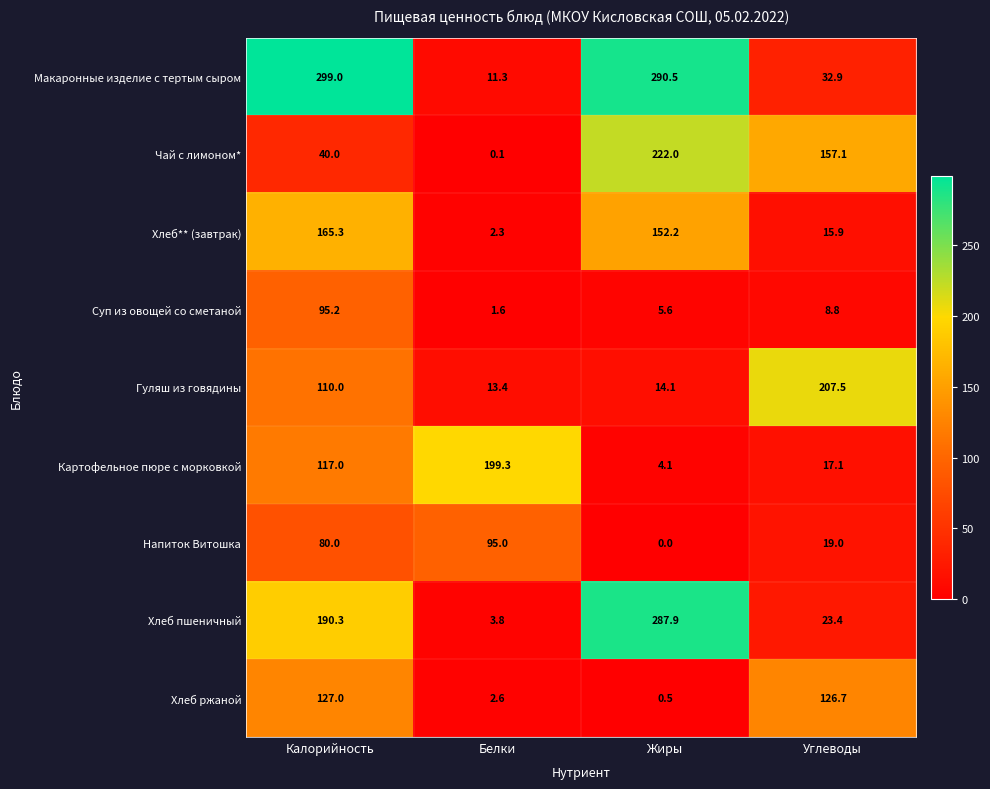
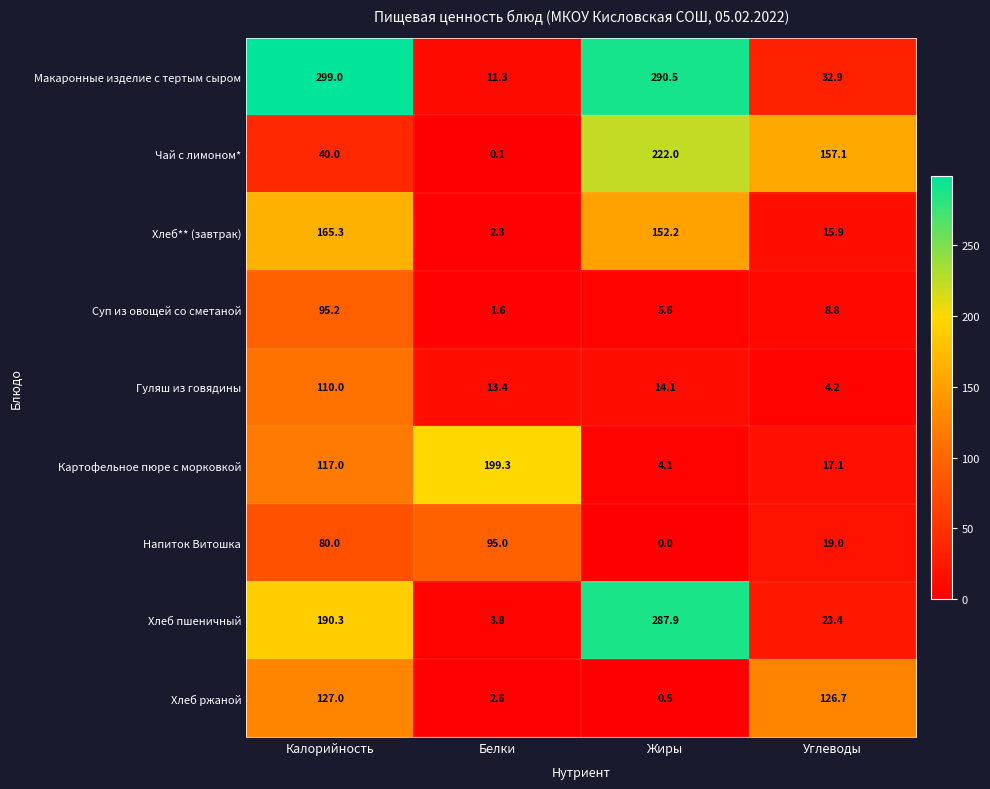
Гуляш из говядины, Углеводы: 207.5 -> 4.2
